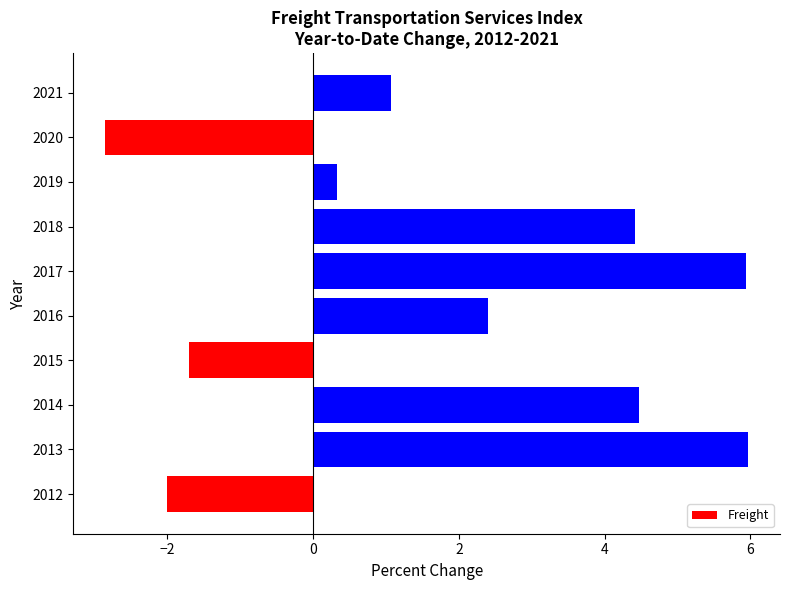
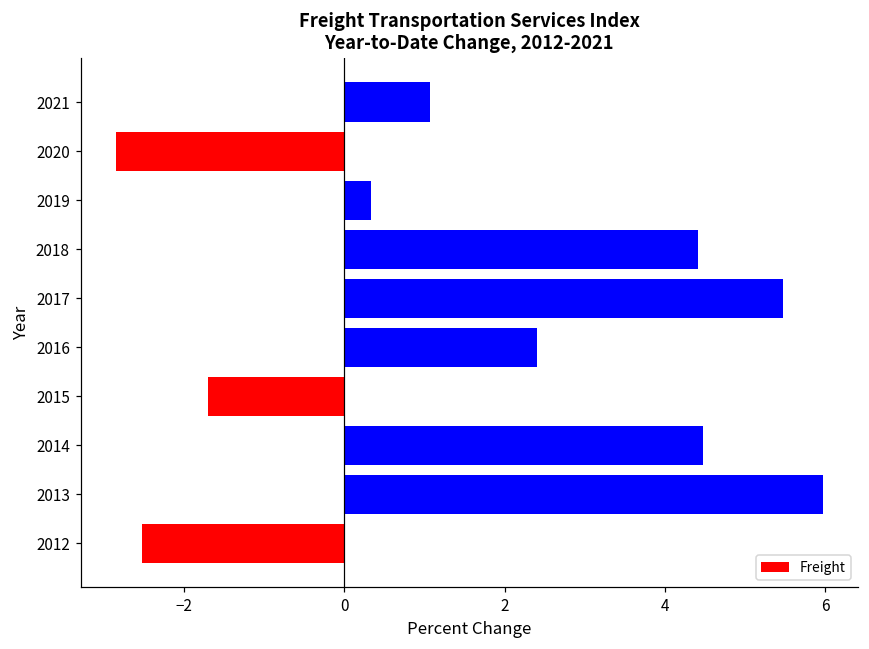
2017: 5.9 -> 5.5
2012: -2.0 -> -2.5
